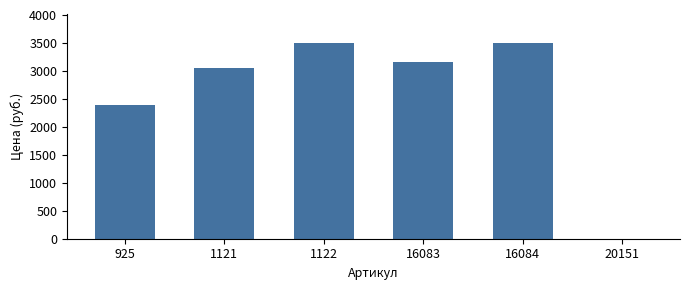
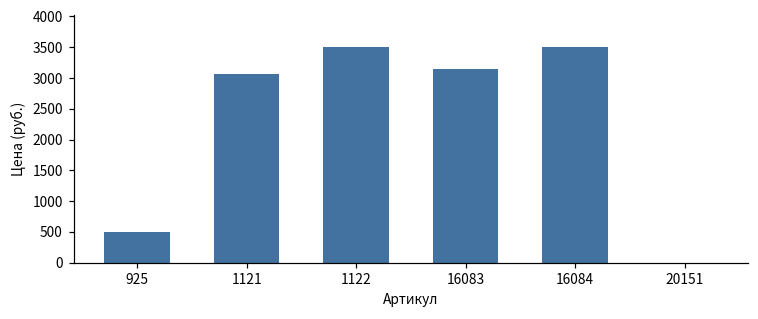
925: 2400 -> 500
